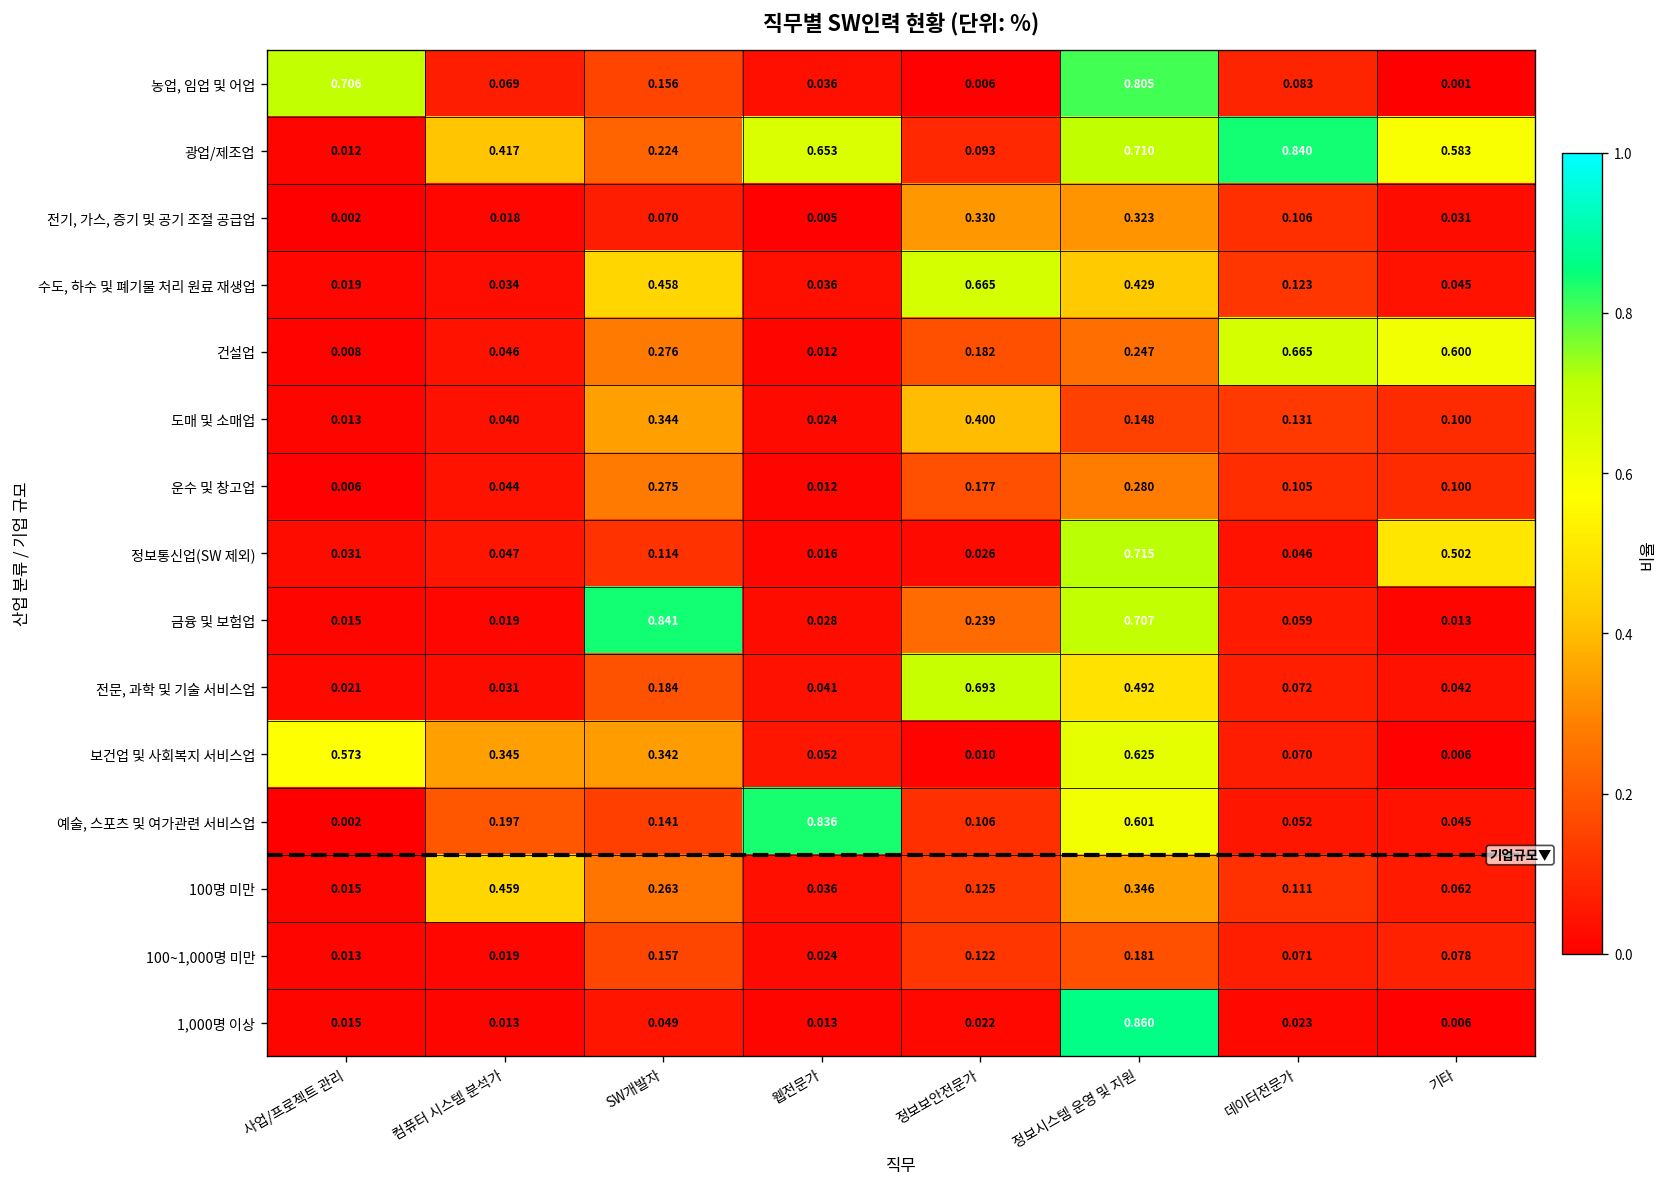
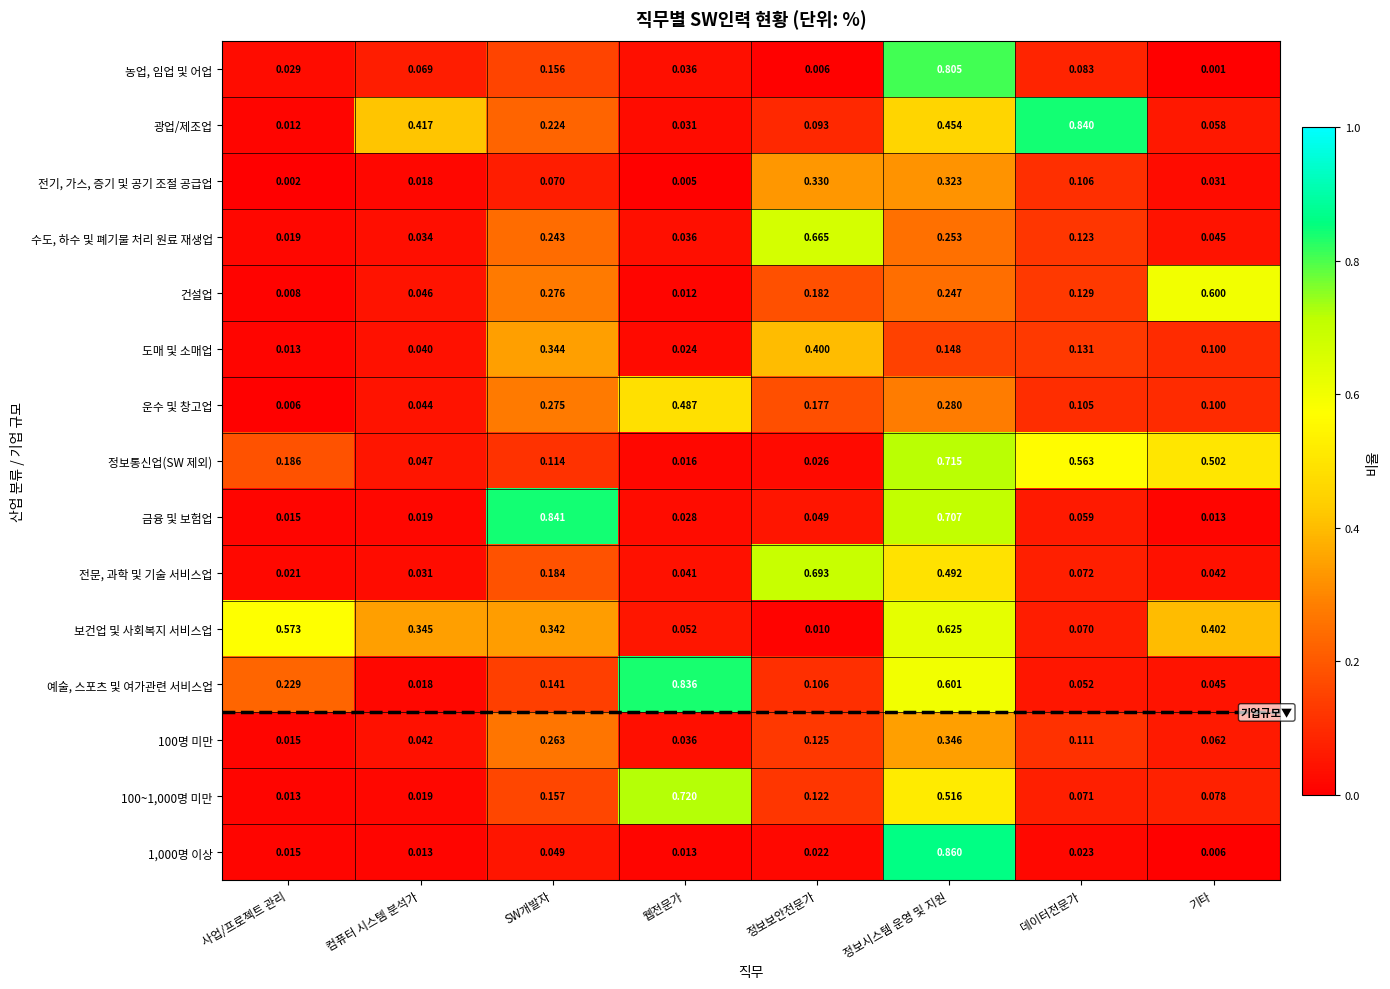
농업, 임업 및 어업, 사업/프로젝트 관리: 0.706 -> 0.029
광업/제조업, 웹전문가: 0.653 -> 0.031
광업/제조업, 정보시스템 운영 및 지원: 0.710 -> 0.454
광업/제조업, 기타: 0.583 -> 0.058
수도, 하수 및 폐기물 처리 원료 재생업, SW개발자: 0.458 -> 0.243
수도, 하수 및 폐기물 처리 원료 재생업, 정보시스템 운영 및 지원: 0.429 -> 0.253
건설업, 데이터전문가: 0.665 -> 0.129
운수 및 창고업, 웹전문가: 0.012 -> 0.487
정보통신업(SW 제외), 사업/프로젝트 관리: 0.031 -> 0.186
정보통신업(SW 제외), 데이터전문가: 0.046 -> 0.563
금융 및 보험업, 정보보안전문가: 0.239 -> 0.049
보건업 및 사회복지 서비스업, 기타: 0.006 -> 0.402
예술, 스포츠 및 여가관련 서비스업, 사업/프로젝트 관리: 0.002 -> 0.229
예술, 스포츠 및 여가관련 서비스업, 컴퓨터 시스템 분석가: 0.197 -> 0.018
100명 미만, 컴퓨터 시스템 분석가: 0.459 -> 0.042
100~1,000명 미만, 웹전문가: 0.024 -> 0.720
100~1,000명 미만, 정보시스템 운영 및 지원: 0.181 -> 0.516
